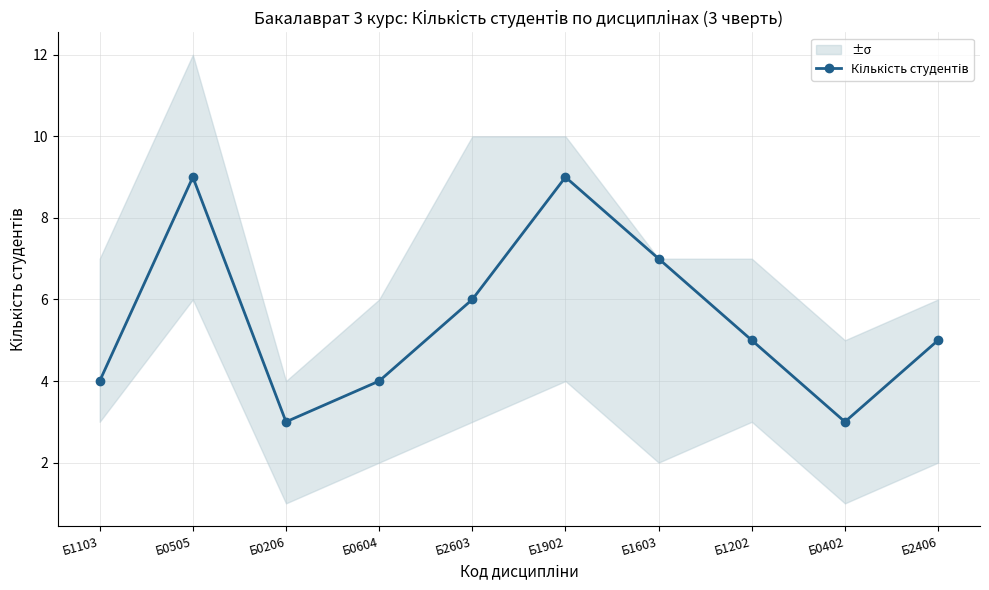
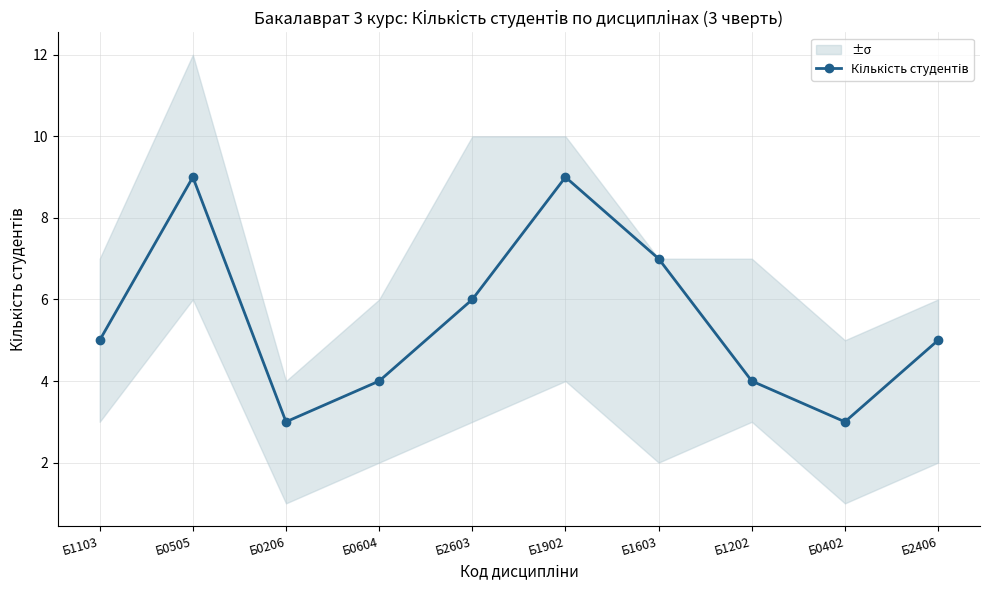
Кількість студентів, Б1103: 4 -> 5
Кількість студентів, Б1202: 5 -> 4
